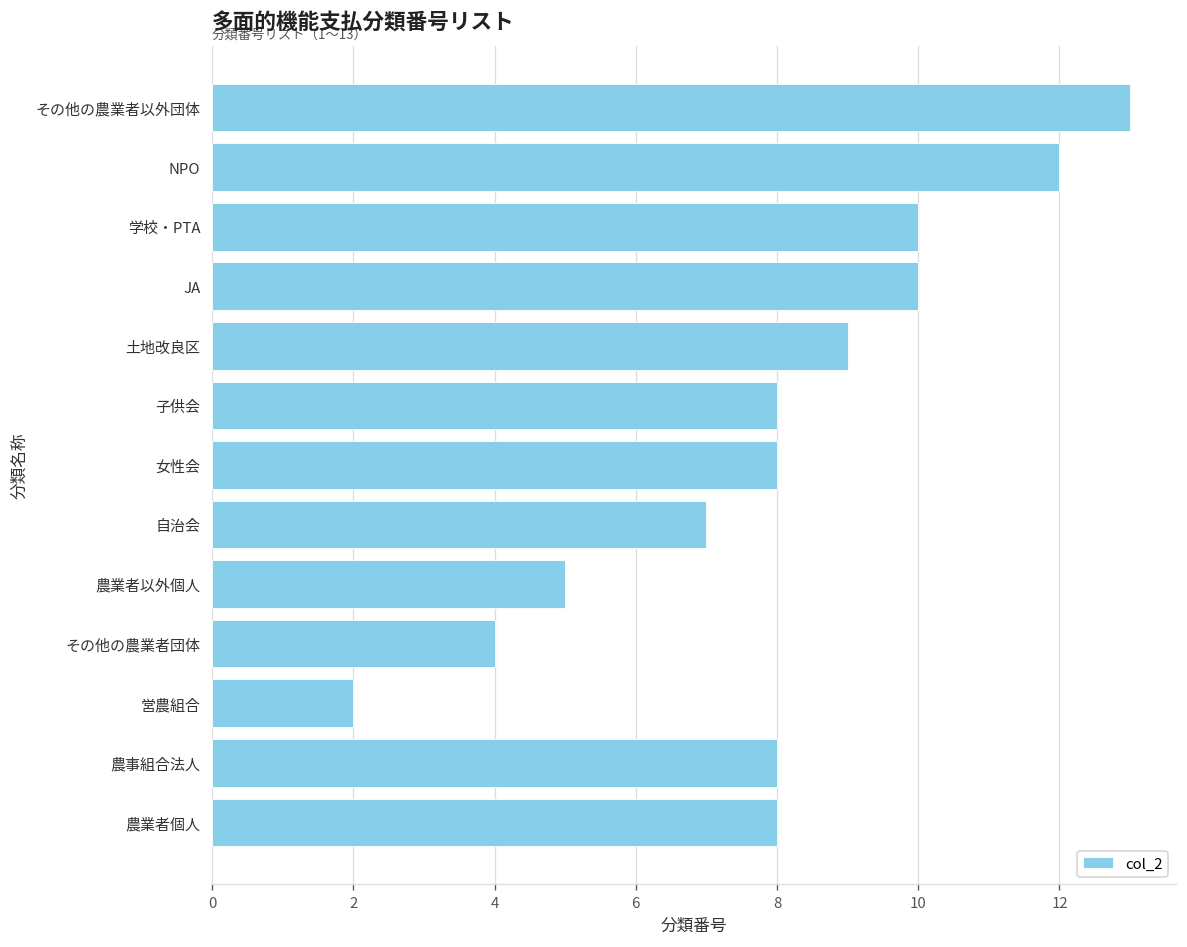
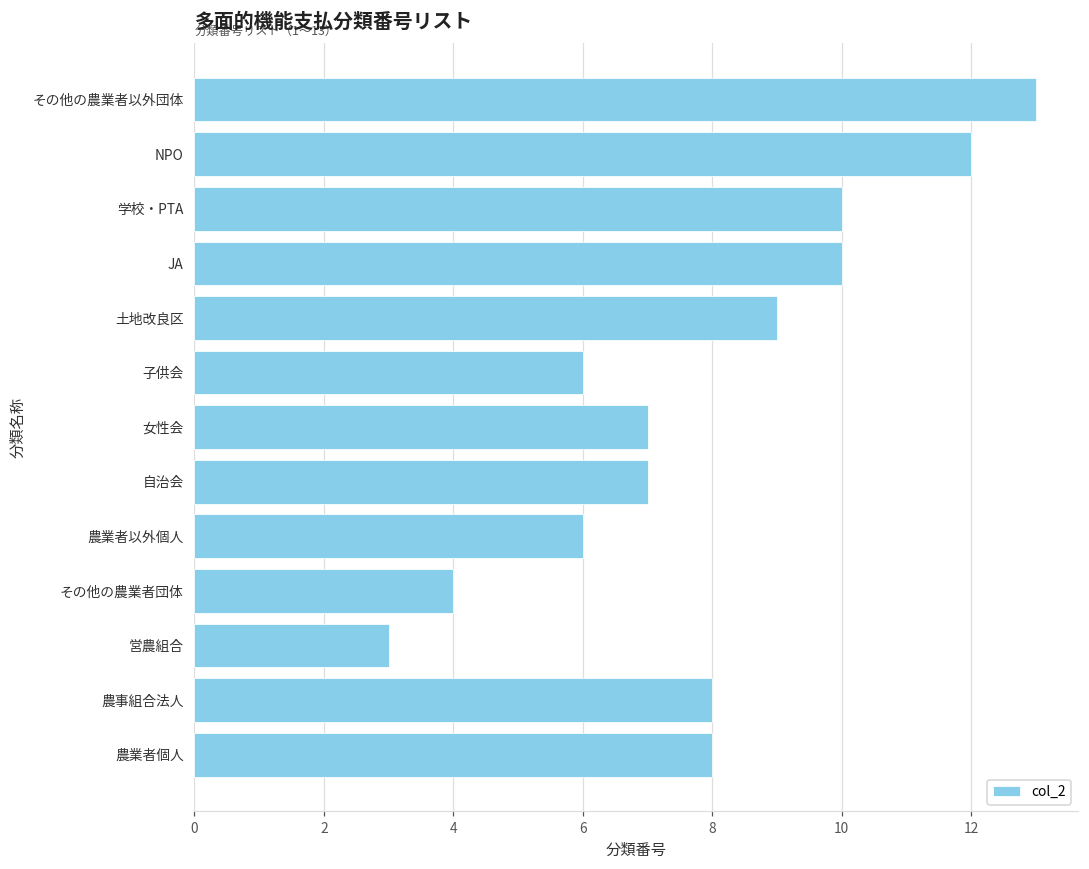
子供会: 8 -> 6
女性会: 8 -> 7
農業者以外個人: 5 -> 6
営農組合: 2 -> 3
